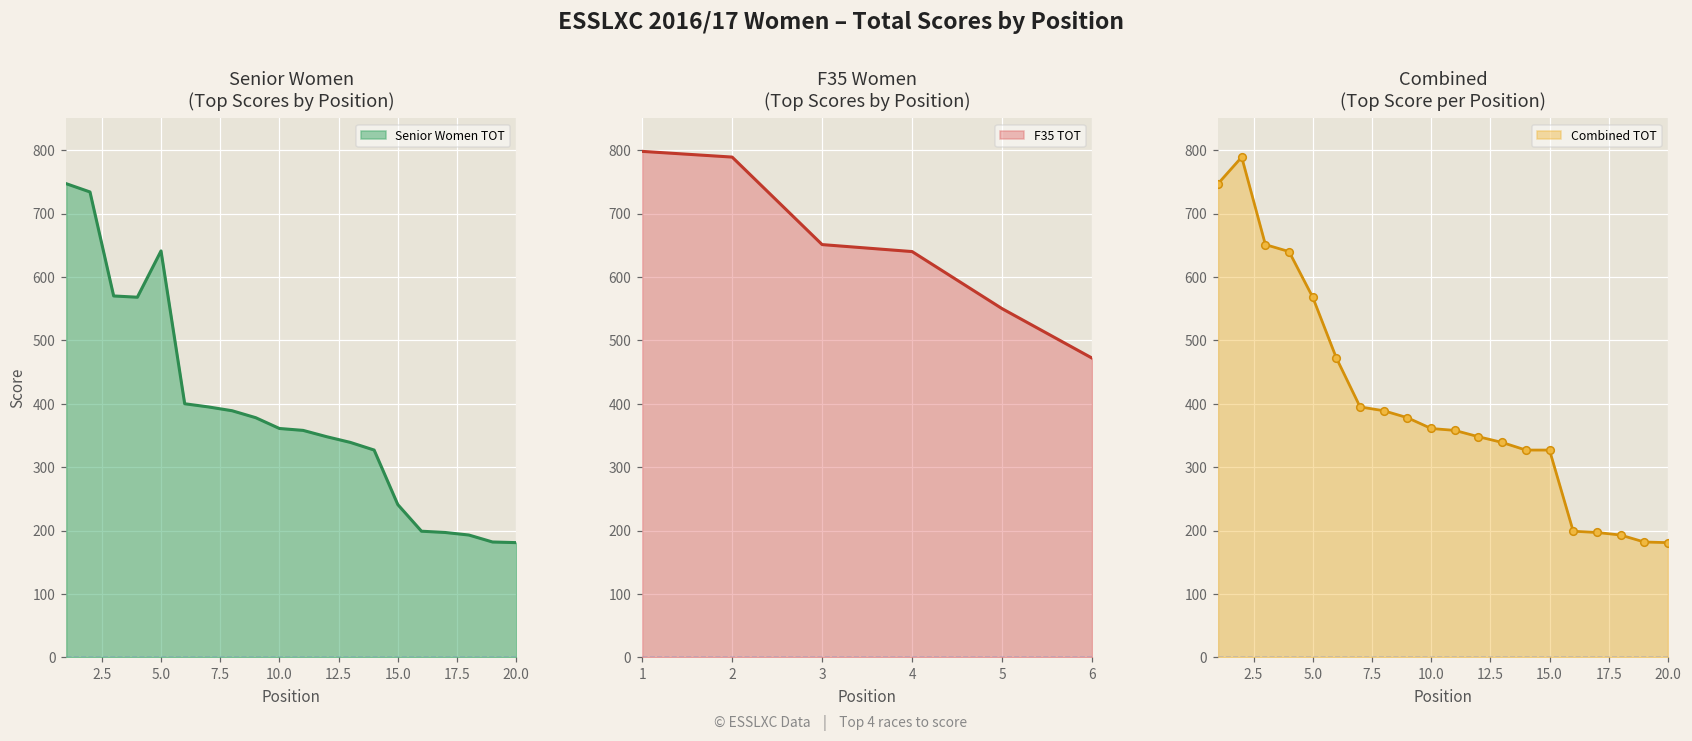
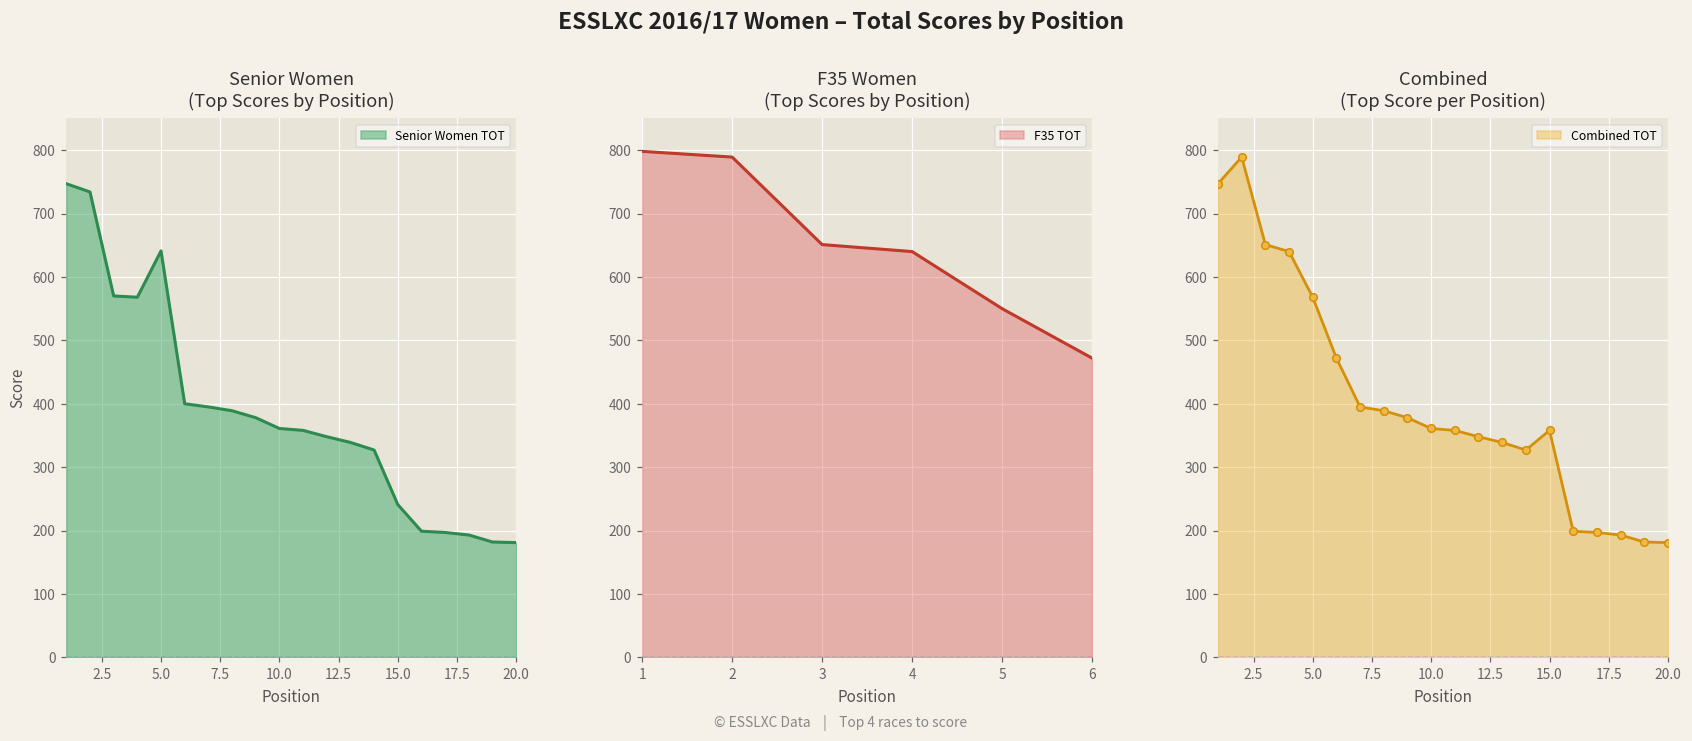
Combined (Top Score per Position), 15.0: 330 -> 360
